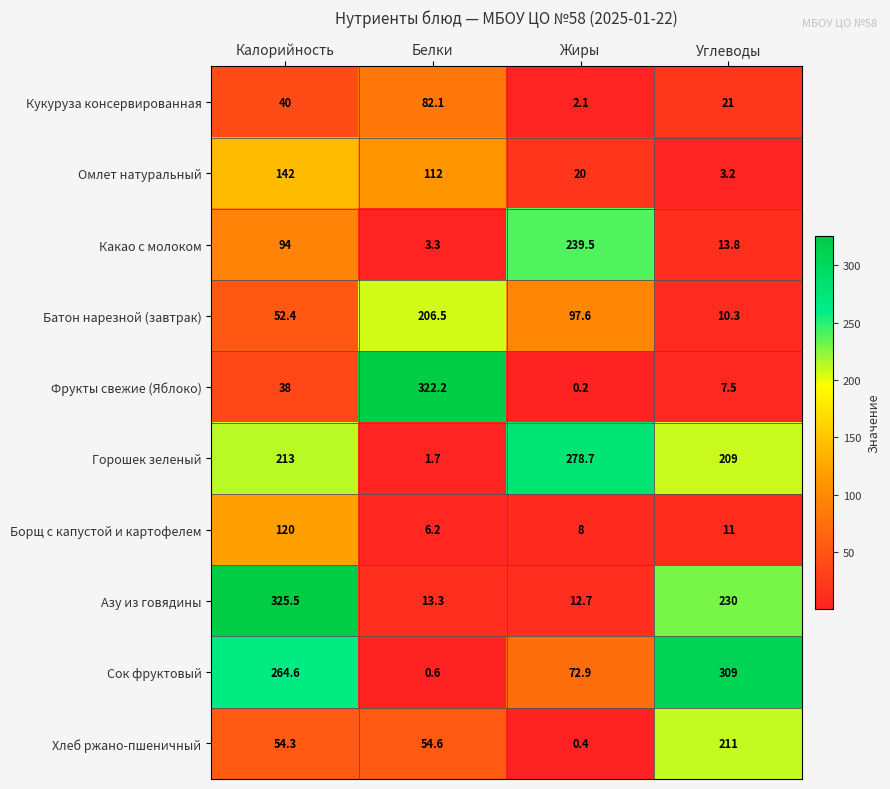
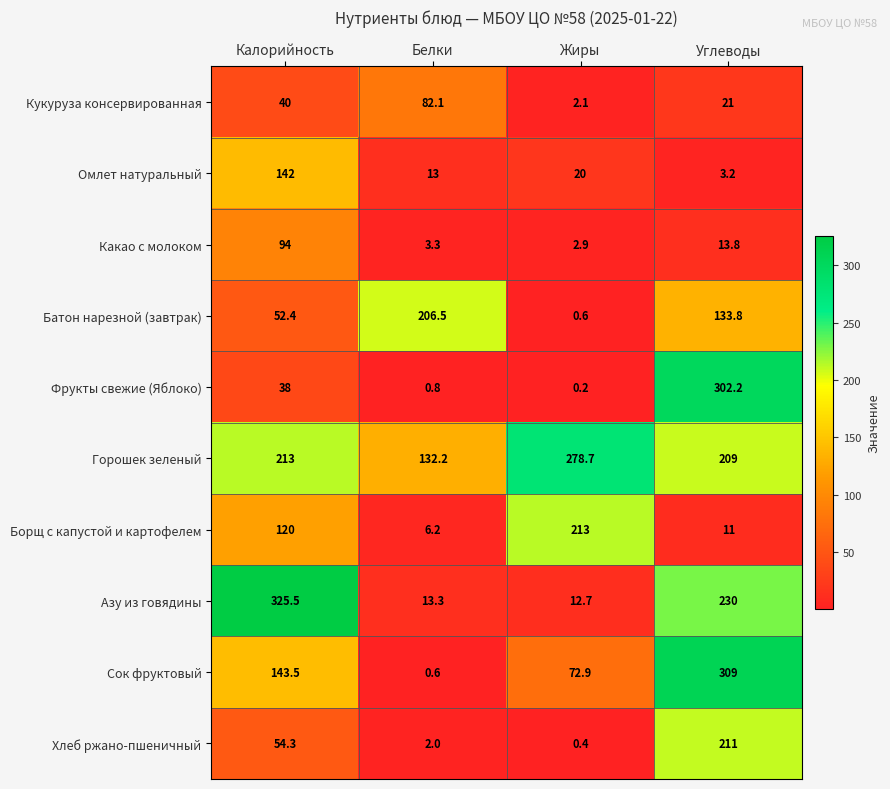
Омлет натуральный, Белки: 112 -> 13
Какао с молоком, Жиры: 239.5 -> 2.9
Батон нарезной (завтрак), Жиры: 97.6 -> 0.6
Батон нарезной (завтрак), Углеводы: 10.3 -> 133.8
Фрукты свежие (Яблоко), Белки: 322.2 -> 0.8
Фрукты свежие (Яблоко), Углеводы: 7.5 -> 302.2
Горошек зеленый, Белки: 1.7 -> 132.2
Борщ с капустой и картофелем, Жиры: 8 -> 213
Сок фруктовый, Калорийность: 264.6 -> 143.5
Хлеб ржано-пшеничный, Белки: 54.6 -> 2.0
